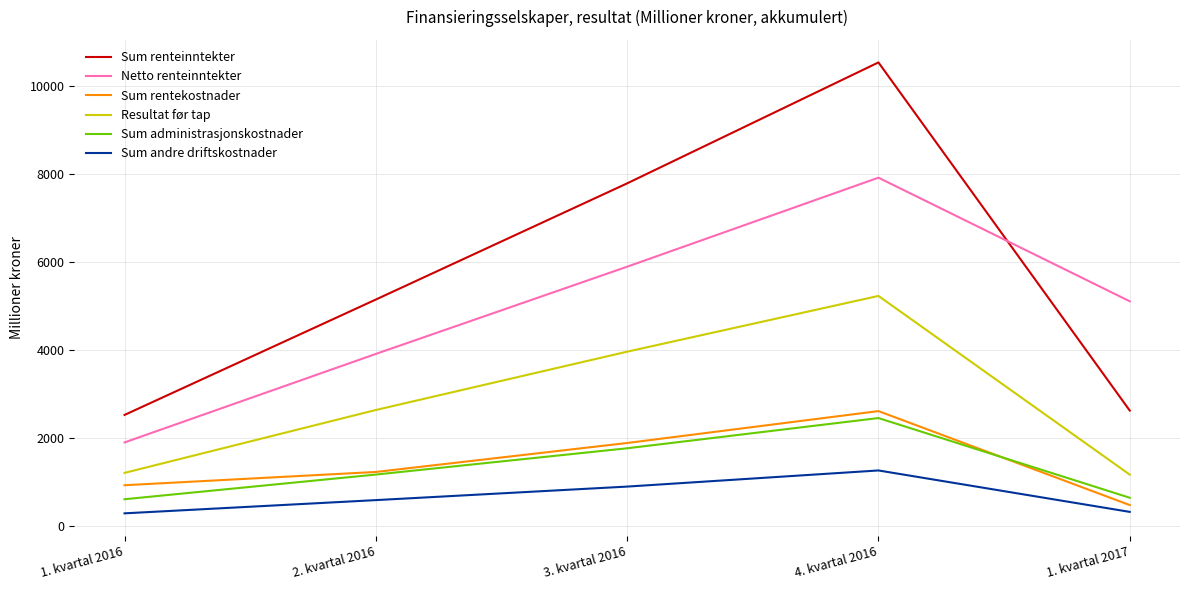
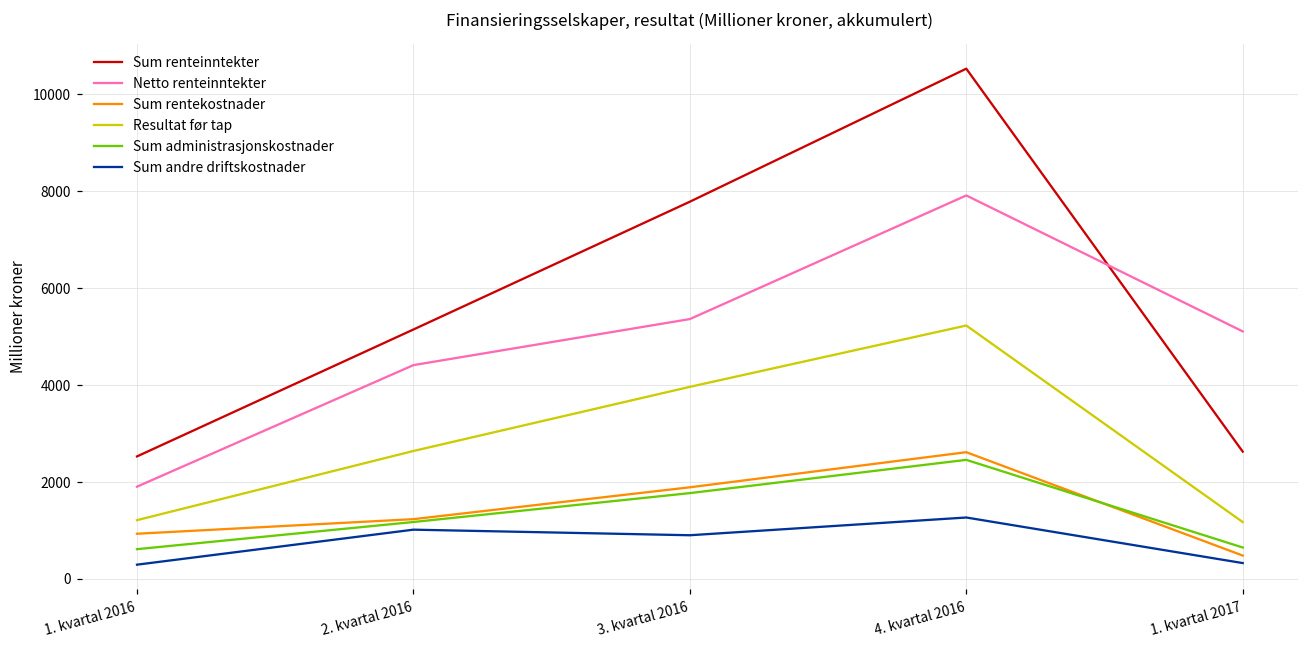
Netto renteinntekter, 2. kvartal 2016: 3900 -> 4400
Sum andre driftskostnader, 2. kvartal 2016: 600 -> 1000
Netto renteinntekter, 3. kvartal 2016: 5900 -> 5400
